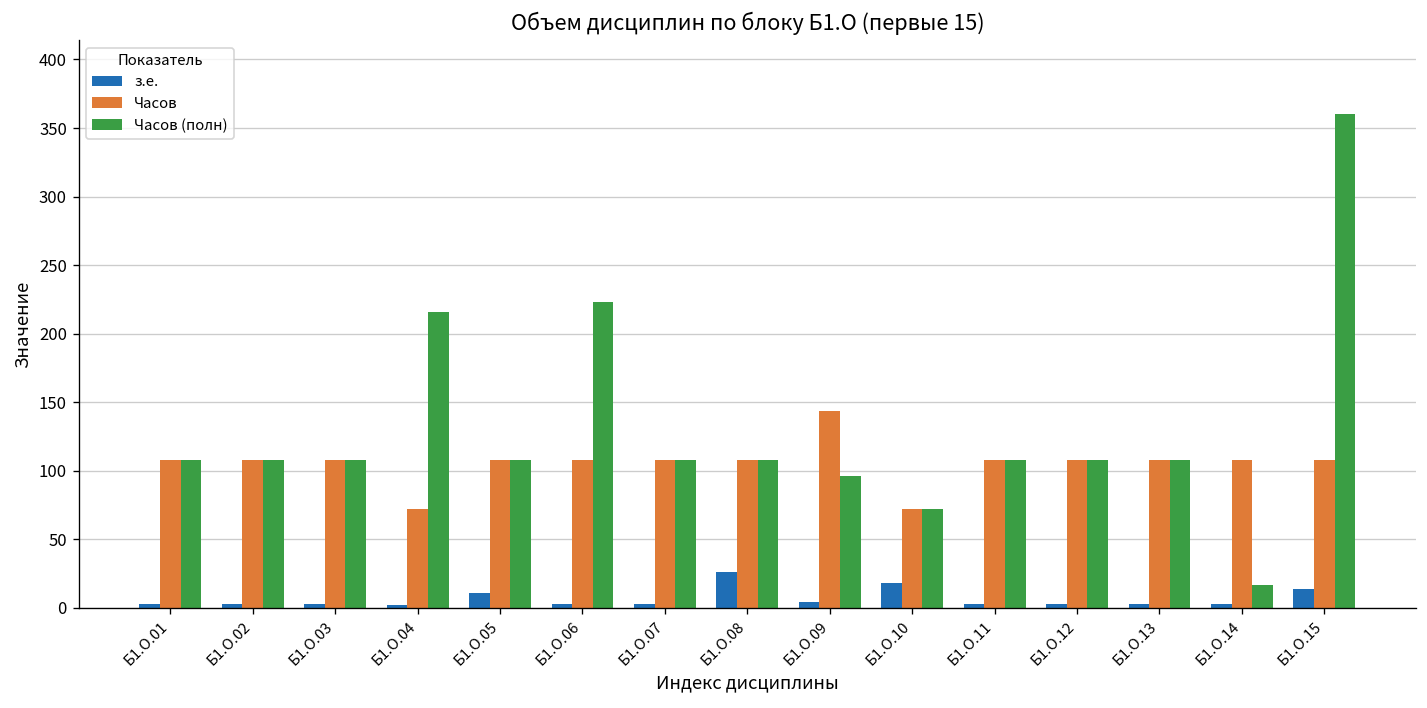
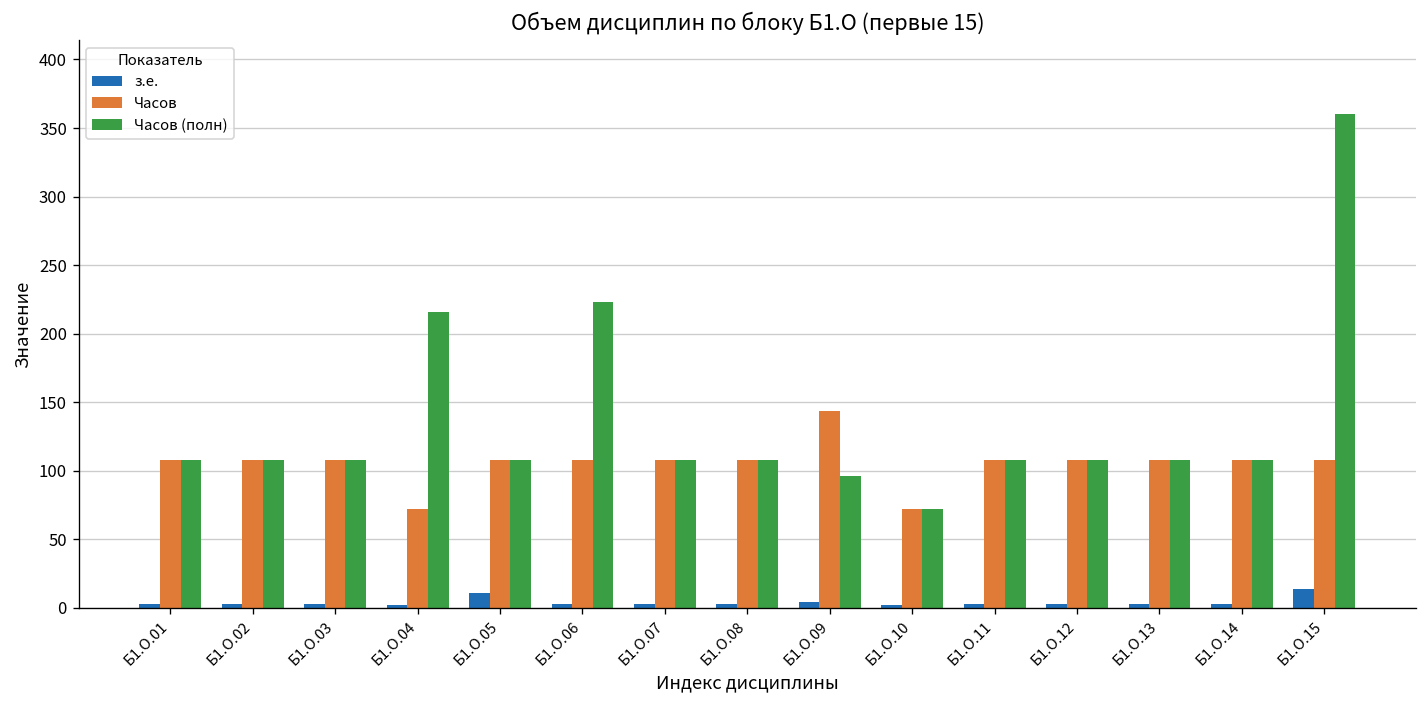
з.е., Б1.О.08: 26 -> 3
з.е., Б1.О.10: 18 -> 2
Часов (полн), Б1.О.14: 17 -> 108
